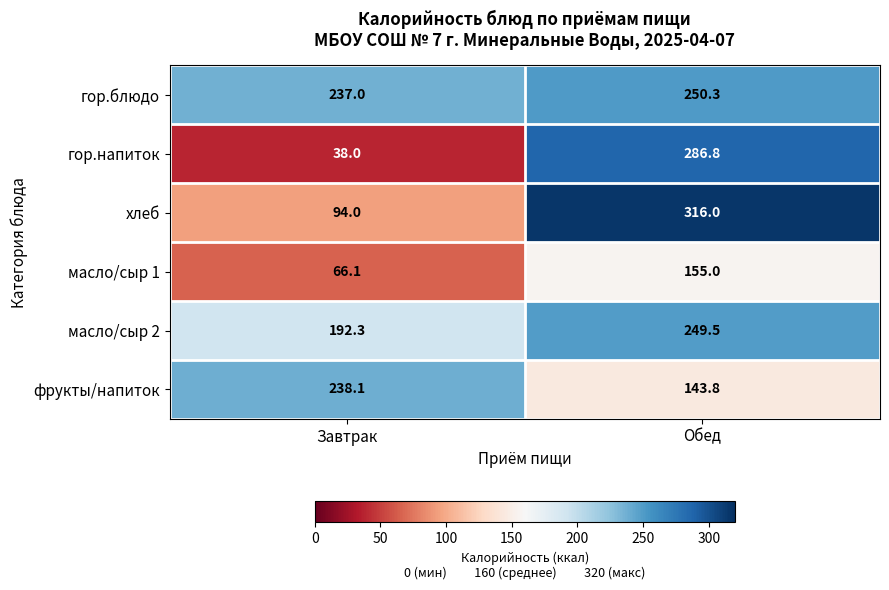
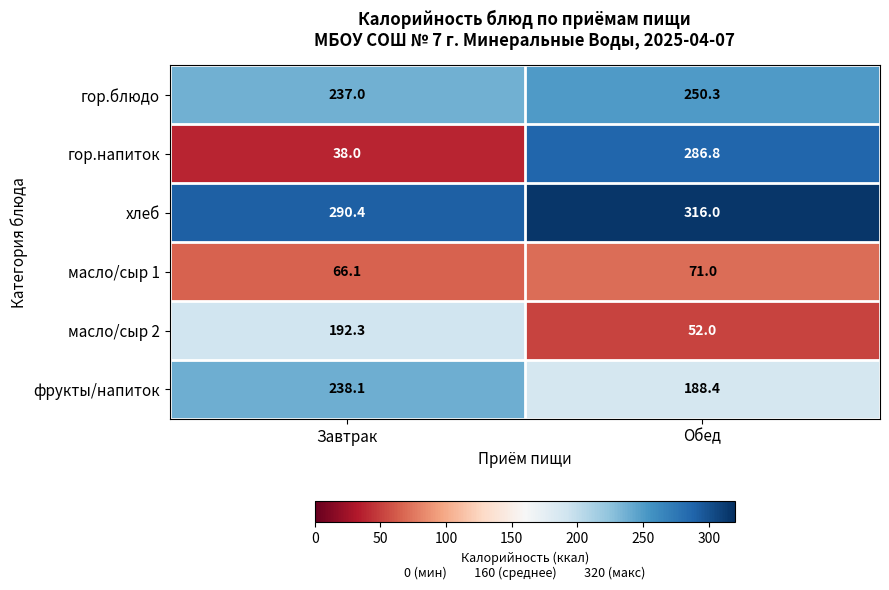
хлеб, Завтрак: 94.0 -> 290.4
масло/сыр 1, Обед: 155.0 -> 71.0
масло/сыр 2, Обед: 249.5 -> 52.0
фрукты/напиток, Обед: 143.8 -> 188.4
